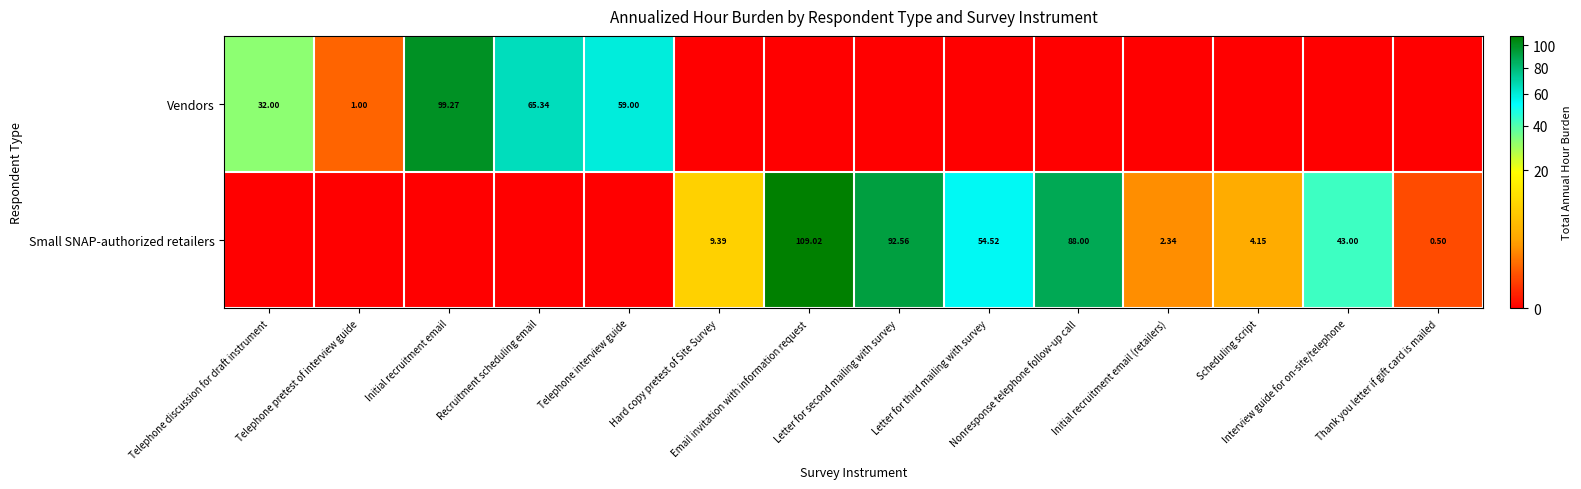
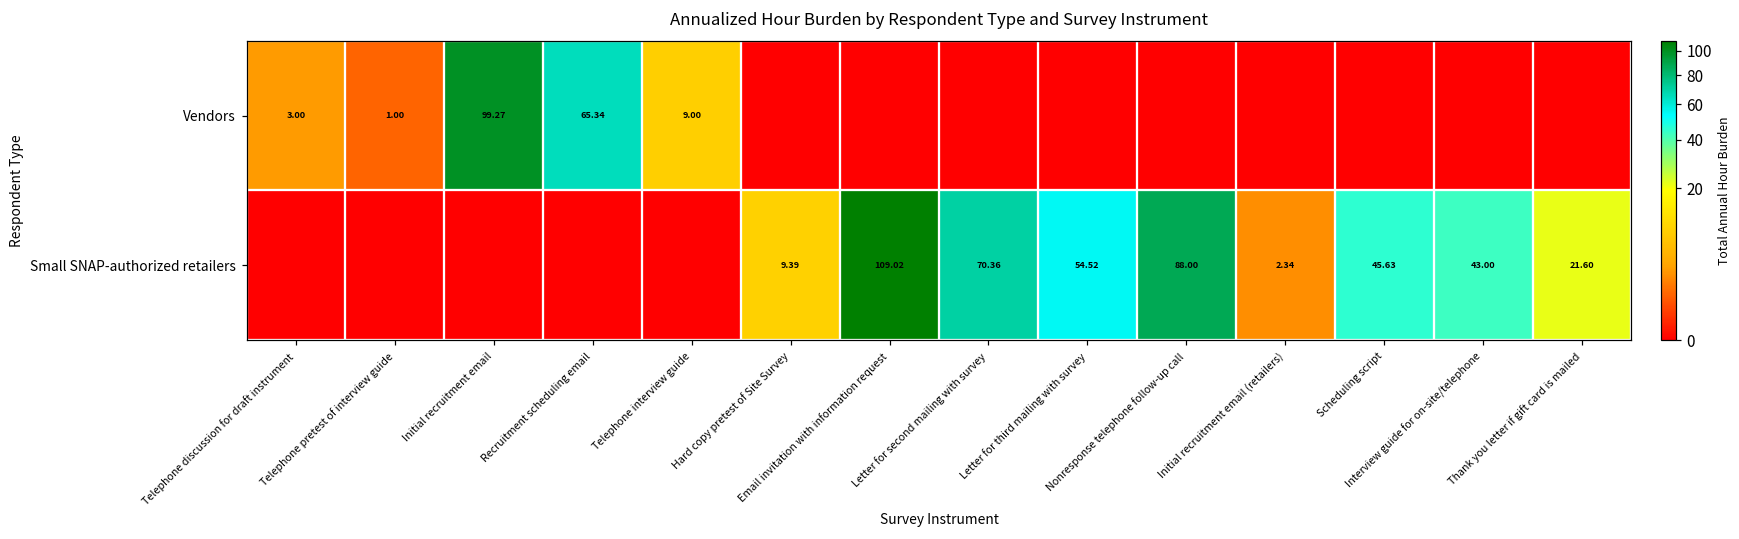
Vendors, Telephone discussion for draft instrument: 32.00 -> 3.00
Vendors, Telephone interview guide: 59.00 -> 9.00
Small SNAP-authorized retailers, Letter for second mailing with survey: 92.56 -> 70.36
Small SNAP-authorized retailers, Scheduling script: 4.15 -> 45.63
Small SNAP-authorized retailers, Thank you letter if gift card is mailed: 0.50 -> 21.60
